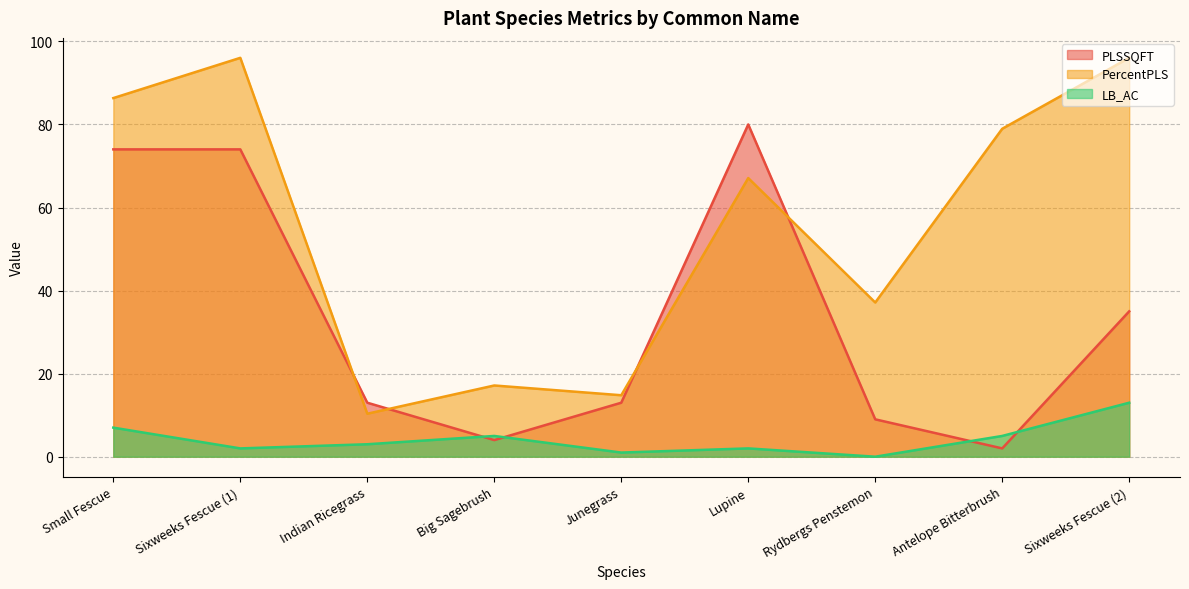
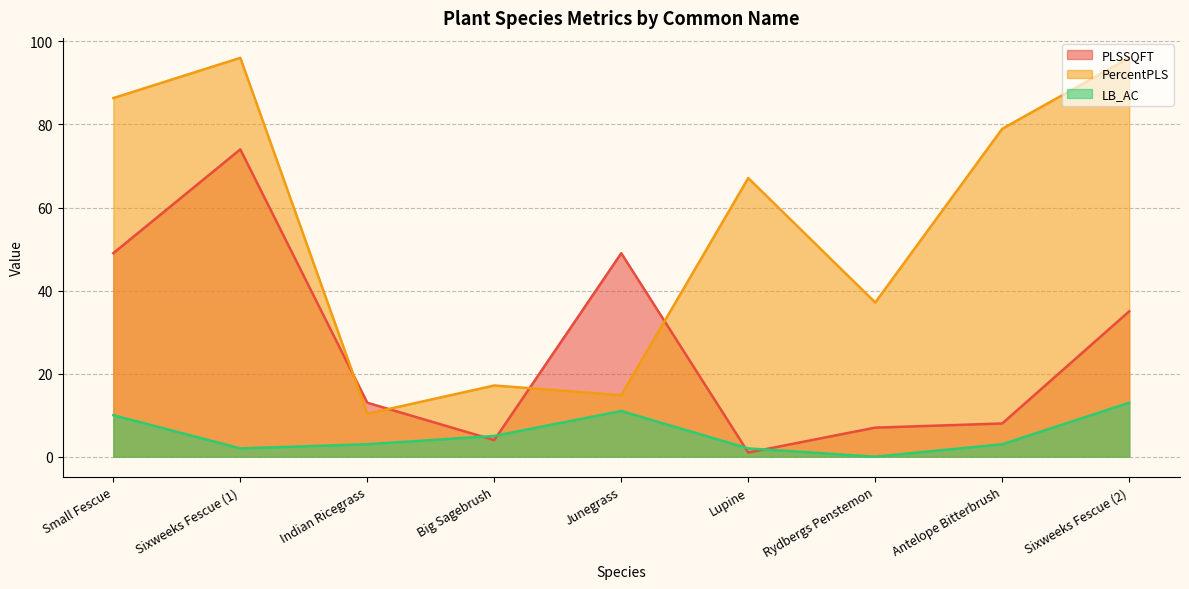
PLSSQFT, Small Fescue: 74 -> 49
LB_AC, Small Fescue: 7 -> 10
PLSSQFT, Junegrass: 13 -> 49
LB_AC, Junegrass: 1 -> 11
PLSSQFT, Lupine: 80 -> 1
PLSSQFT, Rydbergs Penstemon: 9 -> 7
PLSSQFT, Antelope Bitterbrush: 2 -> 8
LB_AC, Antelope Bitterbrush: 5 -> 3
